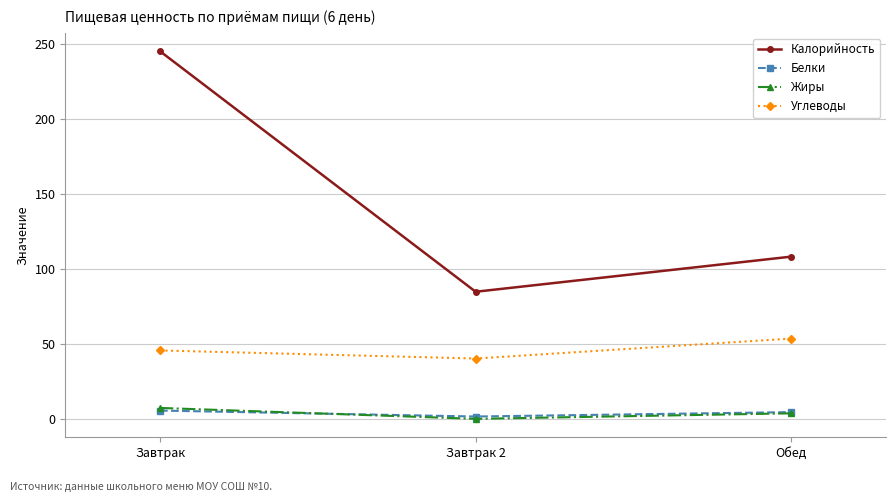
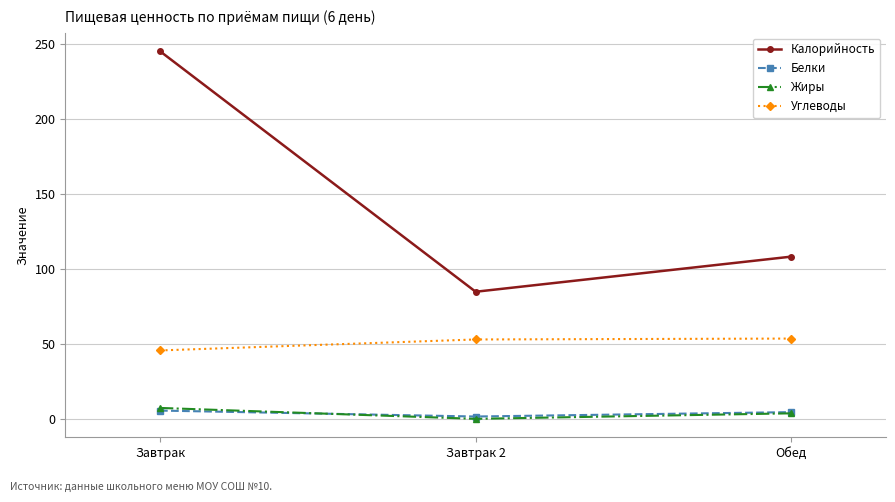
Углеводы, Завтрак 2: 40 -> 53
